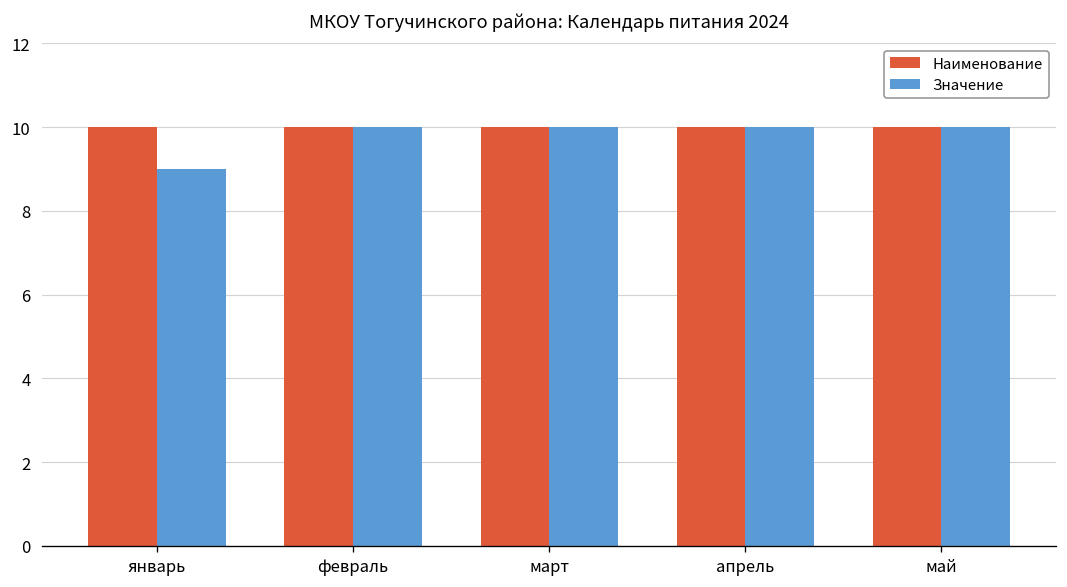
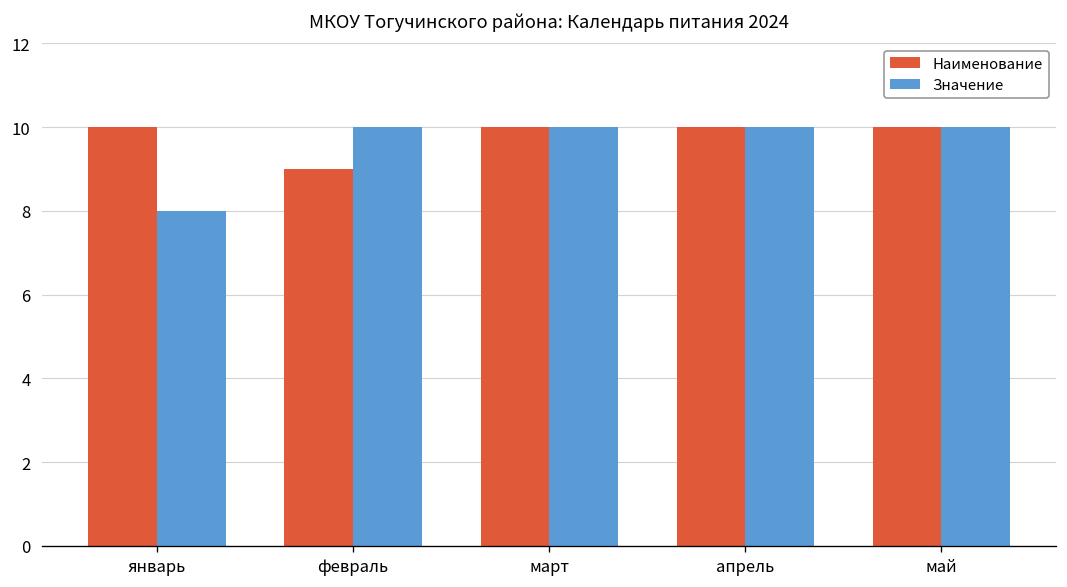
Значение, январь: 9 -> 8
Наименование, февраль: 10 -> 9
